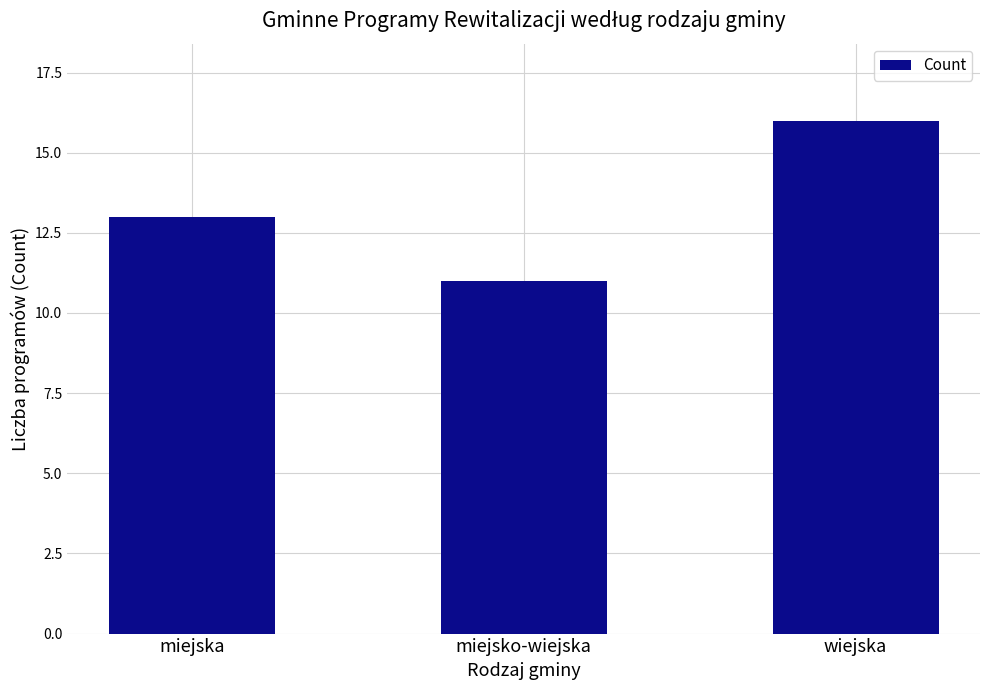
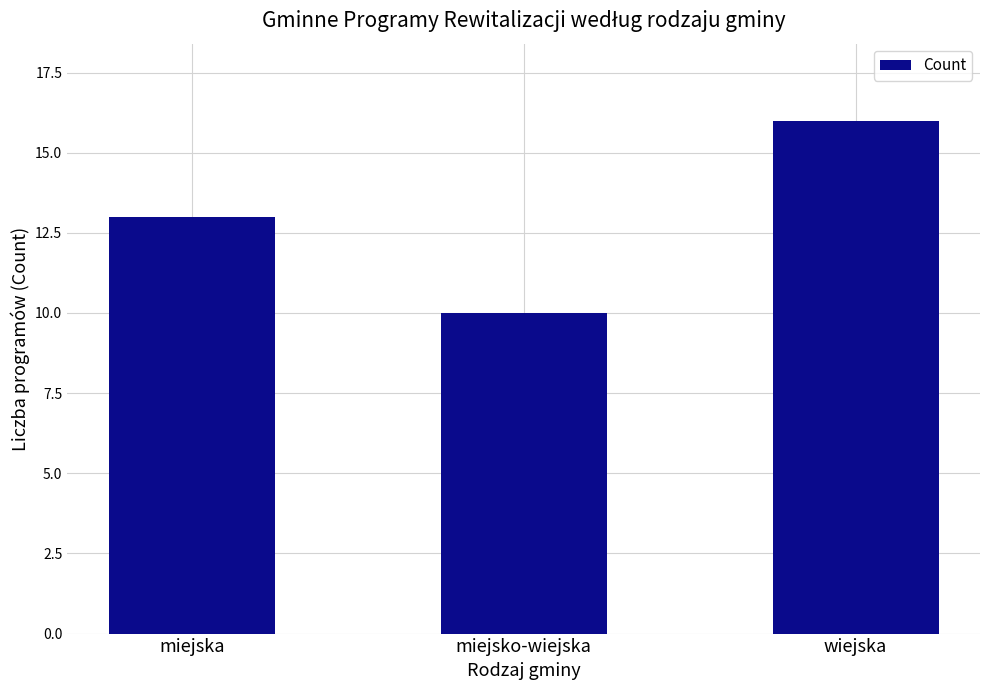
miejsko-wiejska: 11 -> 10
